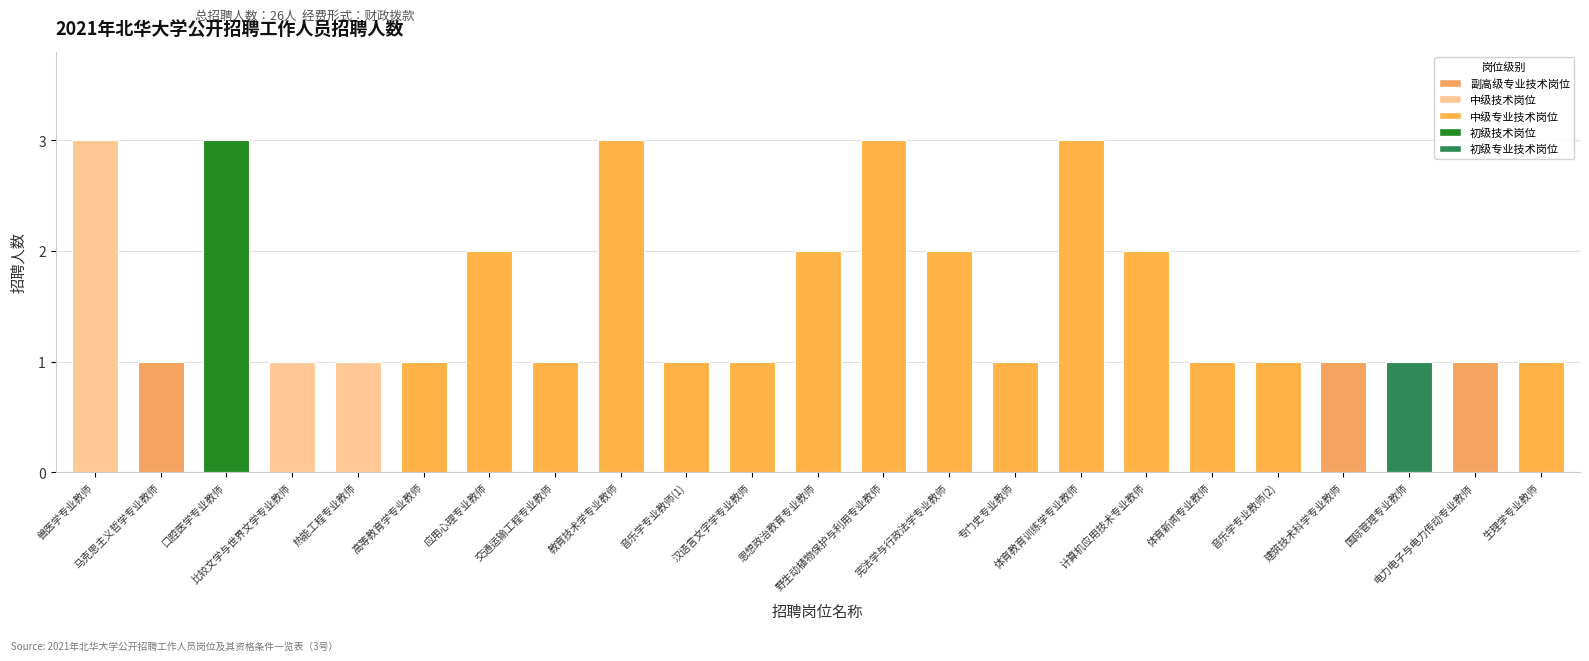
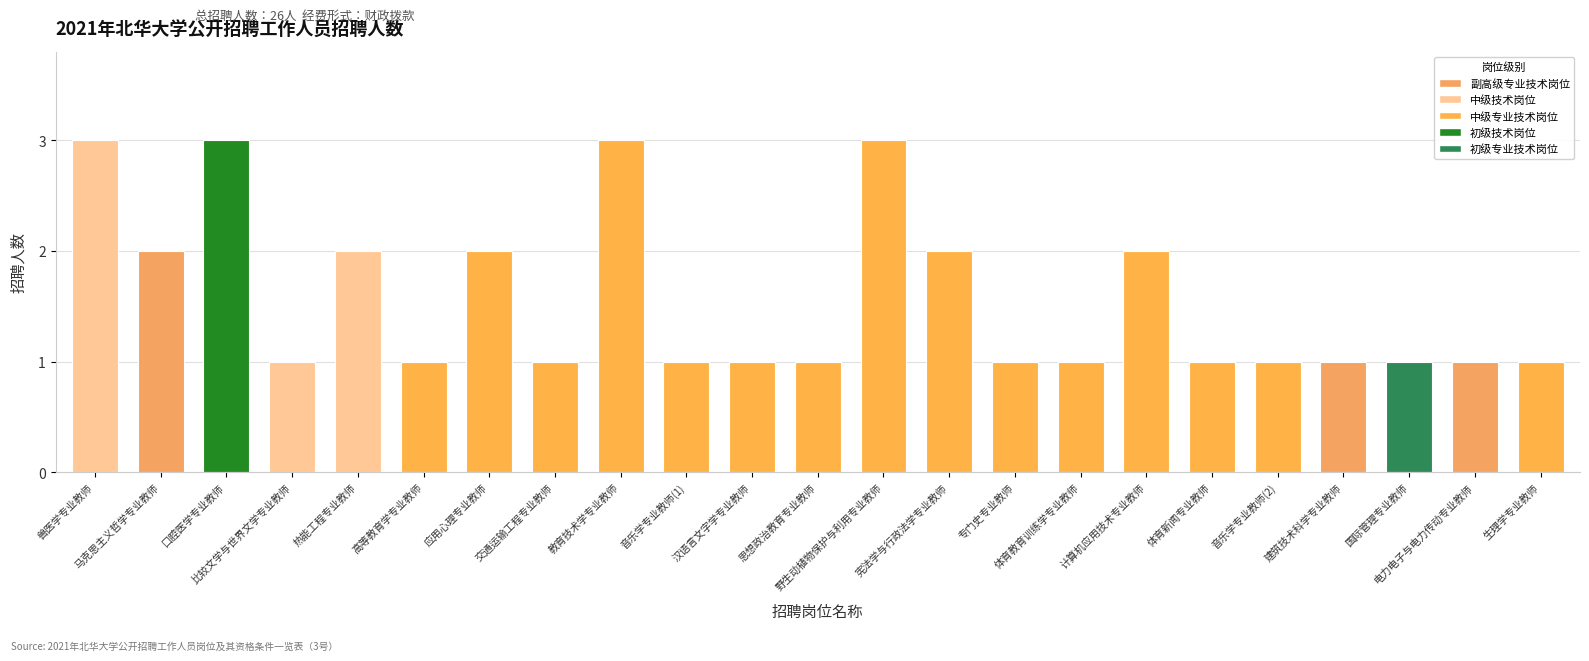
马克思主义哲学专业教师: 1 -> 2
热能工程专业教师: 1 -> 2
思想政治教育专业教师: 2 -> 1
体育教育训练学专业教师: 3 -> 1
